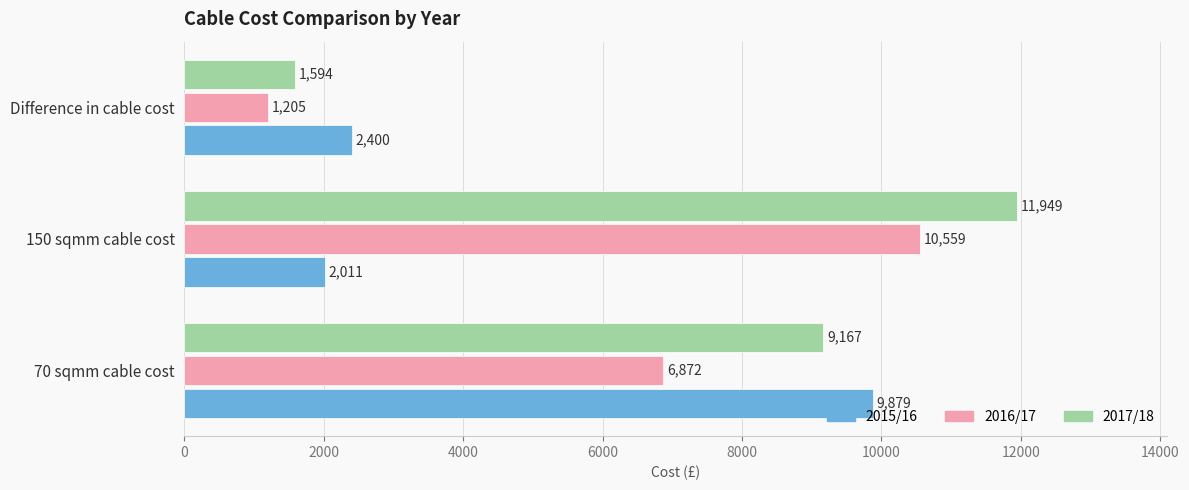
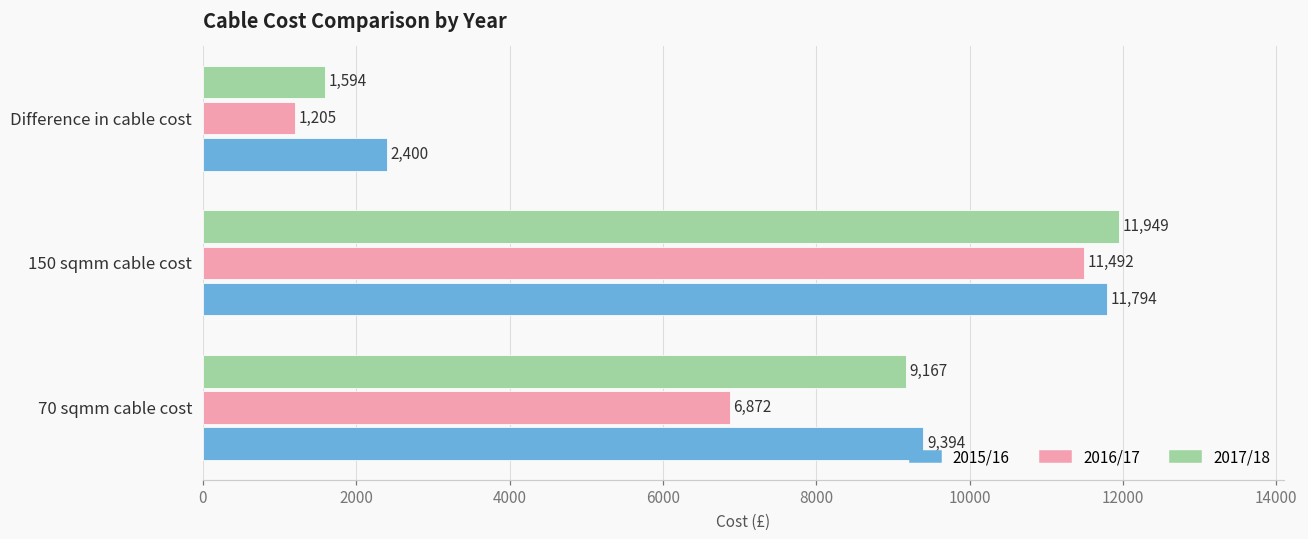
2016/17, 150 sqmm cable cost: 10,559 -> 11,492
2015/16, 150 sqmm cable cost: 2,011 -> 11,794
2015/16, 70 sqmm cable cost: 9,879 -> 9,394
